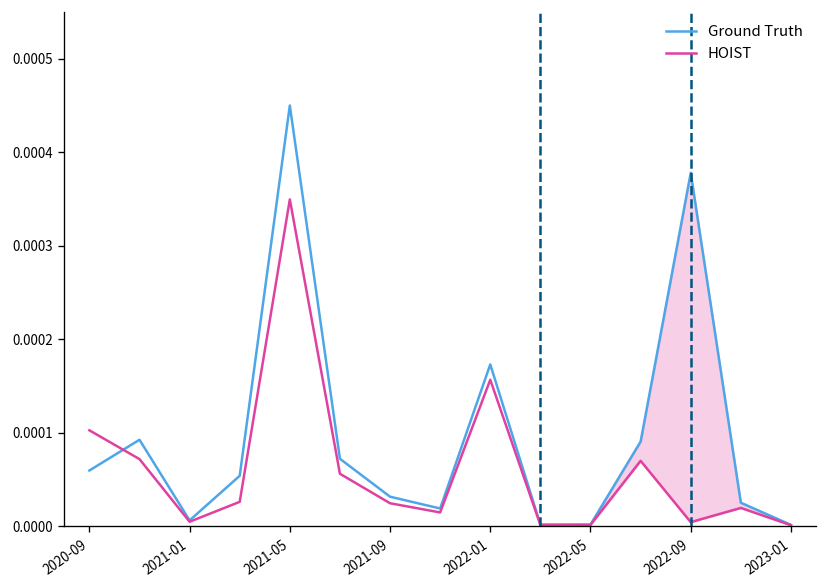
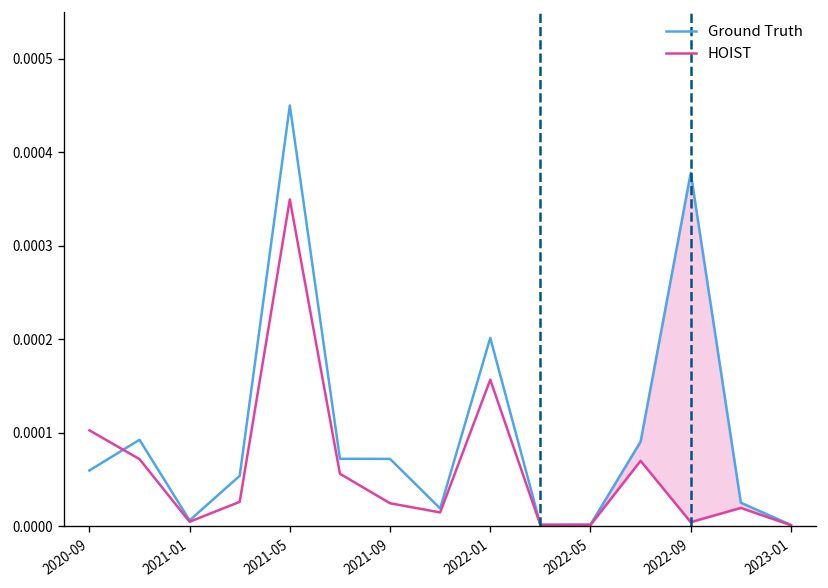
Ground Truth, 2021-09: 0.00003 -> 0.00007
Ground Truth, 2022-01: 0.00017 -> 0.00020
